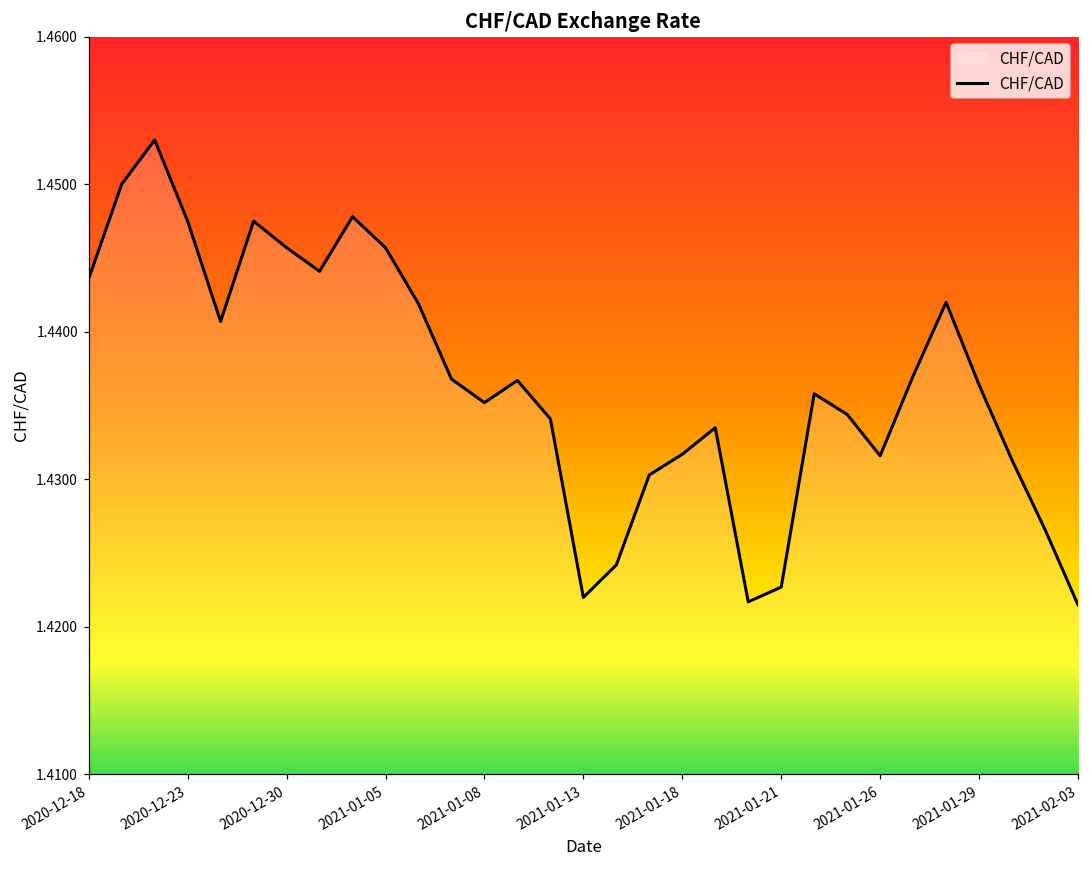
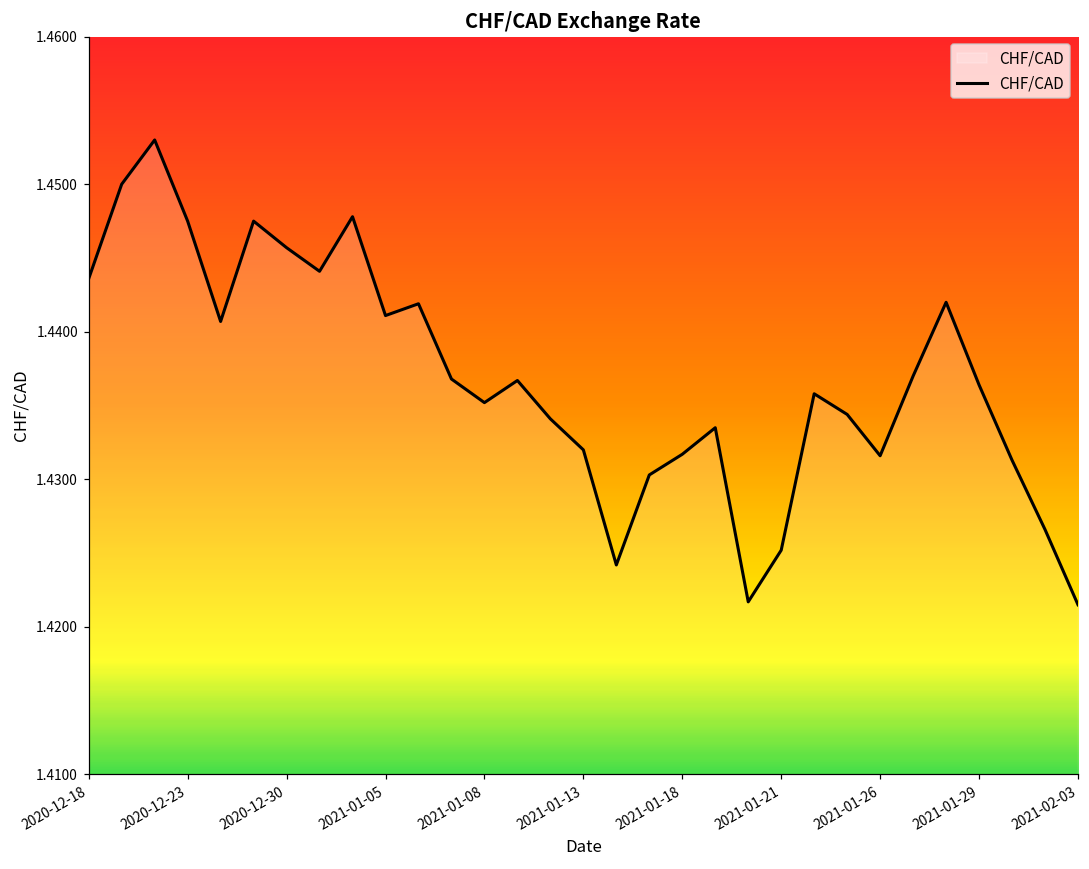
2021-01-05: 1.4457 -> 1.4411
2021-01-13: 1.422 -> 1.432
2021-01-21: 1.4227 -> 1.4252
